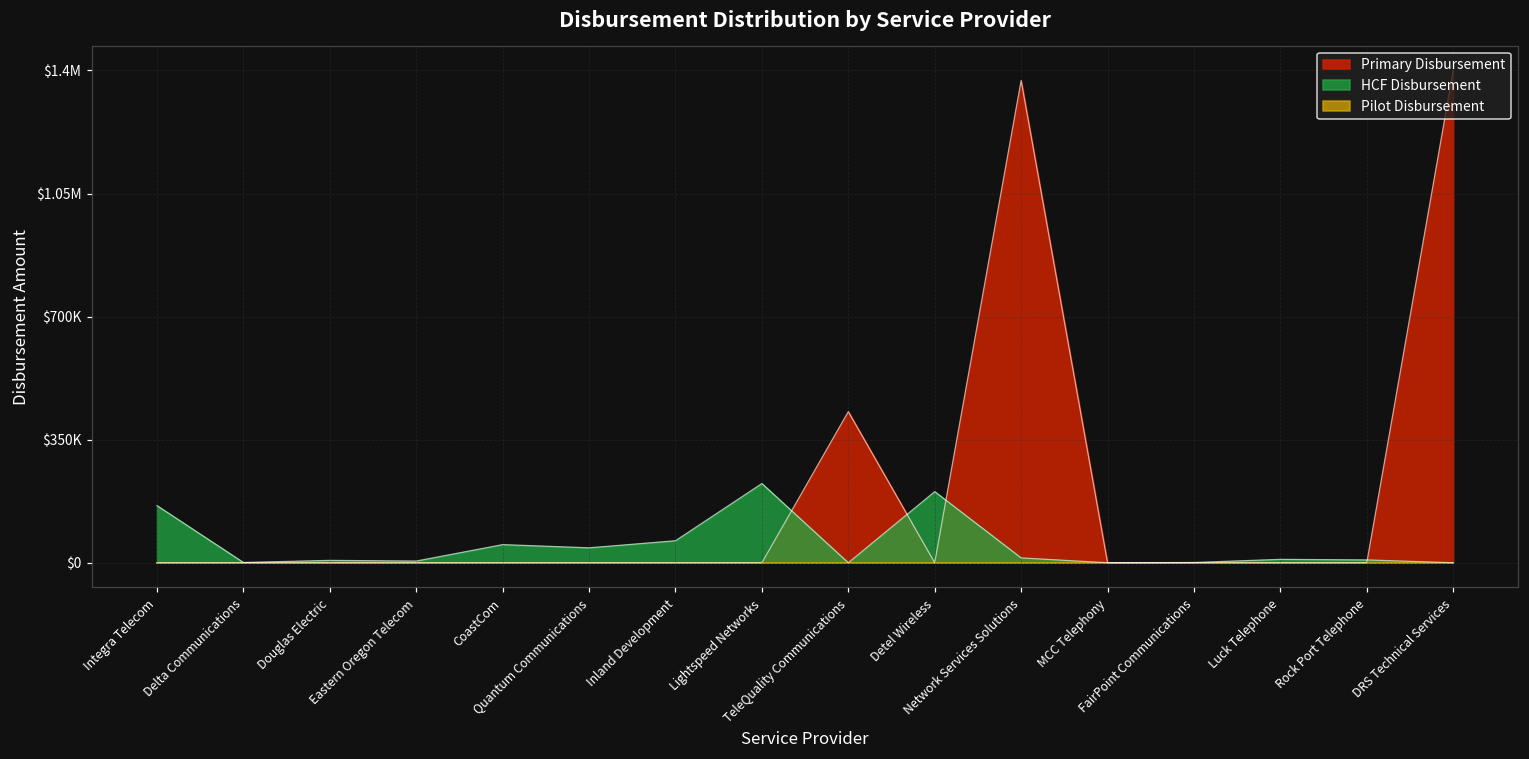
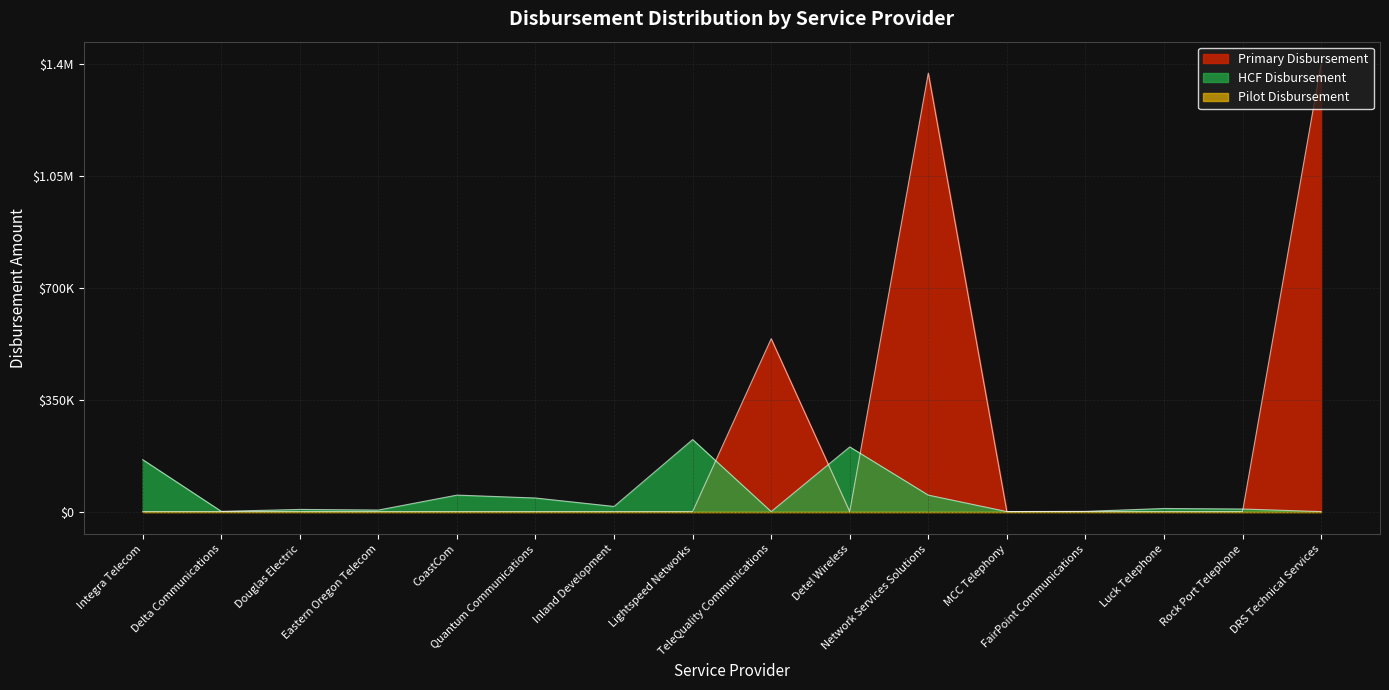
HCF Disbursement, Inland Development: $60000 -> $20000
Primary Disbursement, TeleQuality Communications: $430000 -> $540000
HCF Disbursement, Network Services Solutions: $10000 -> $50000
